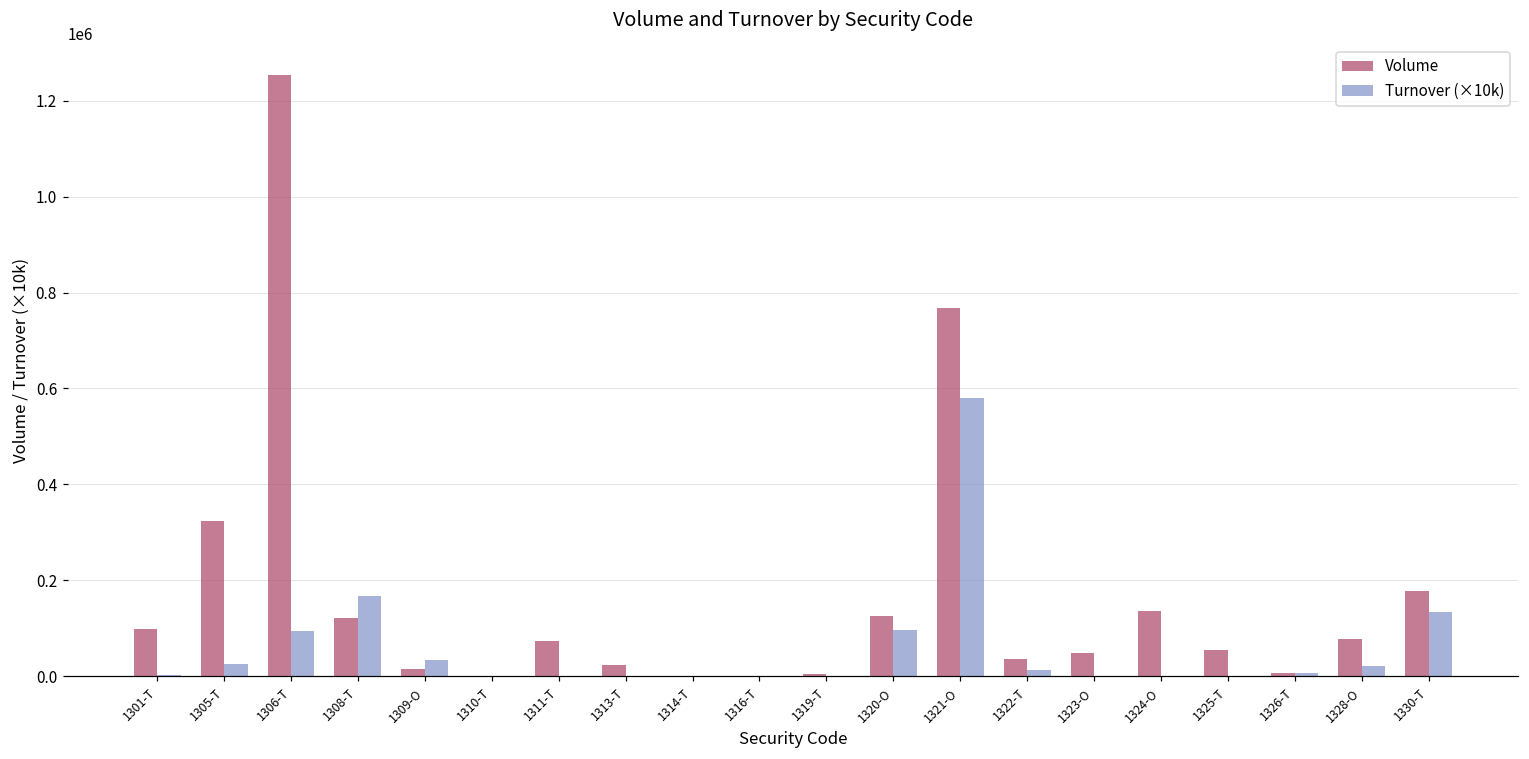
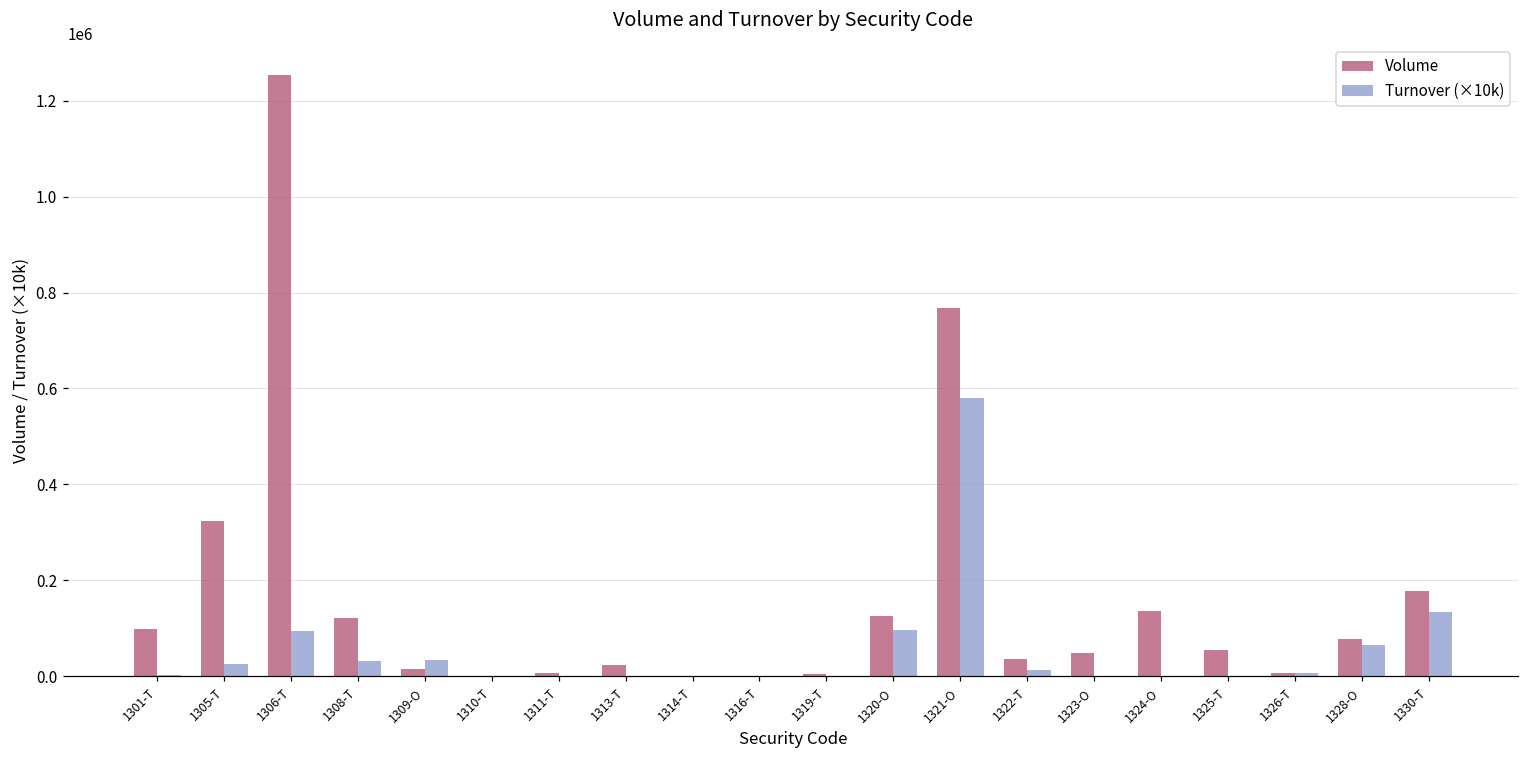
Turnover (×10k), 1308-T: 170000 -> 30000
Volume, 1311-T: 70000 -> 10000
Turnover (×10k), 1328-O: 20000 -> 60000
